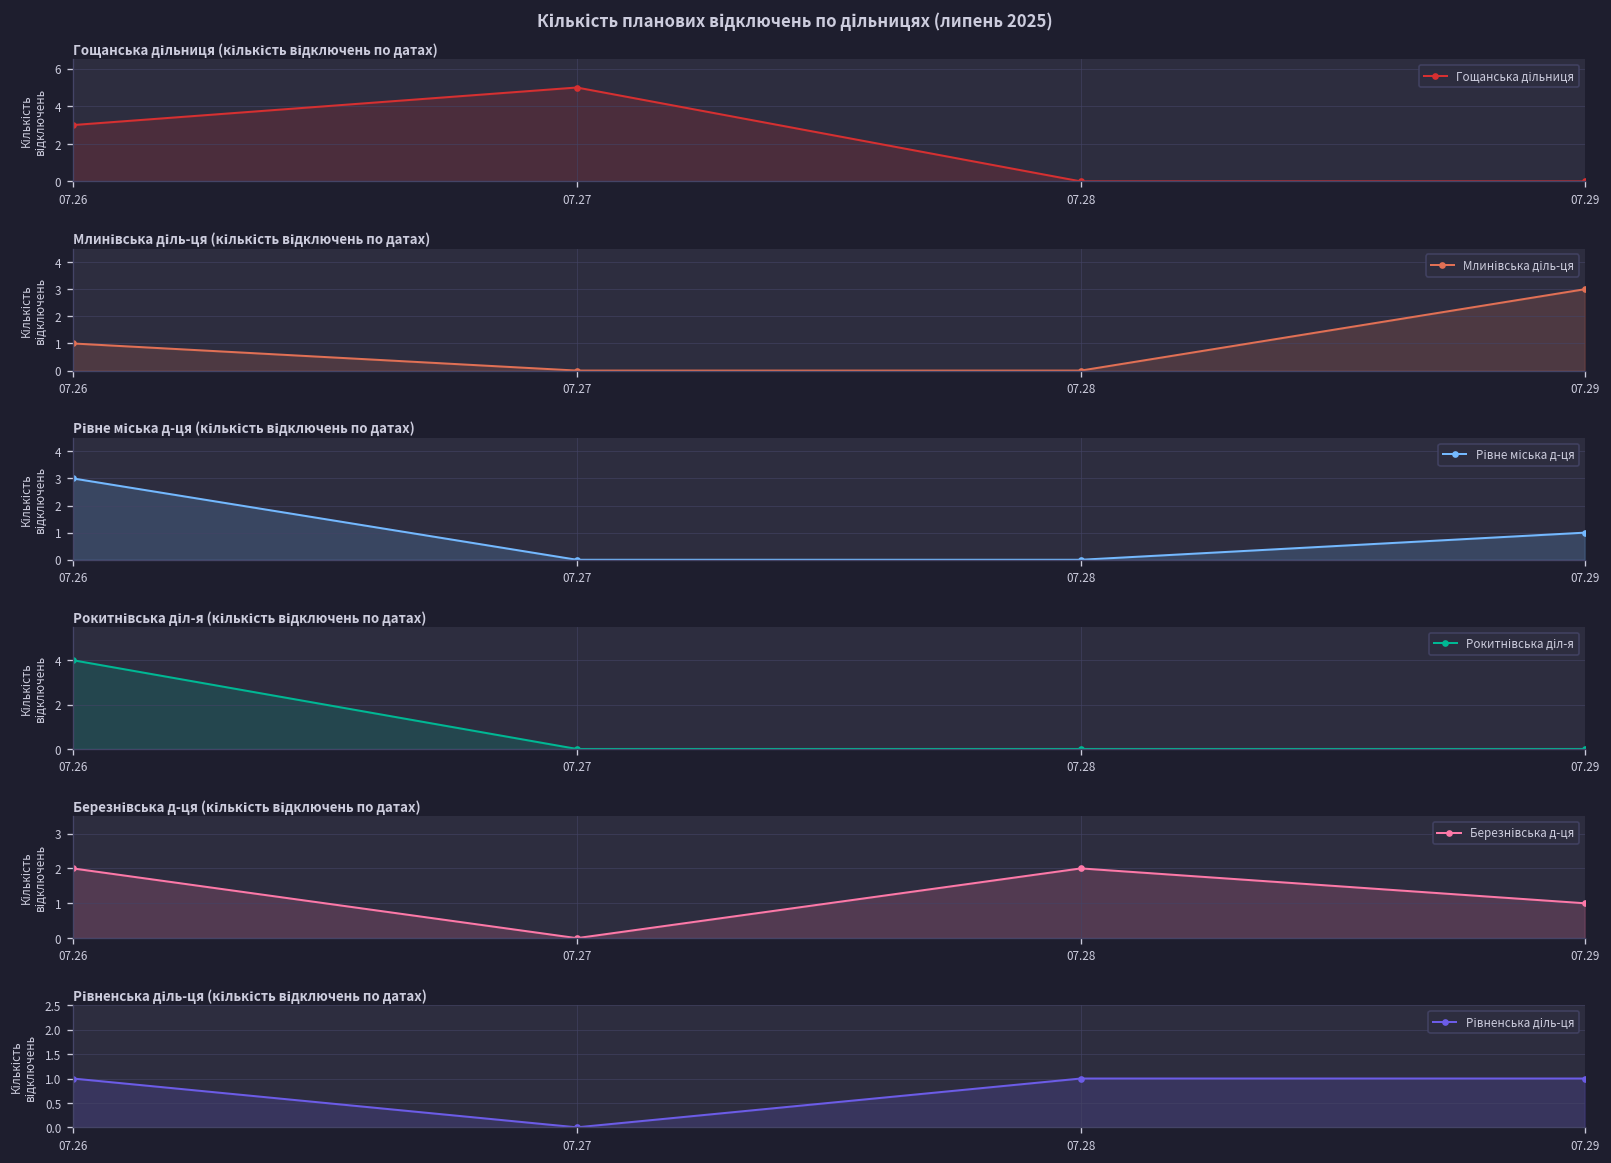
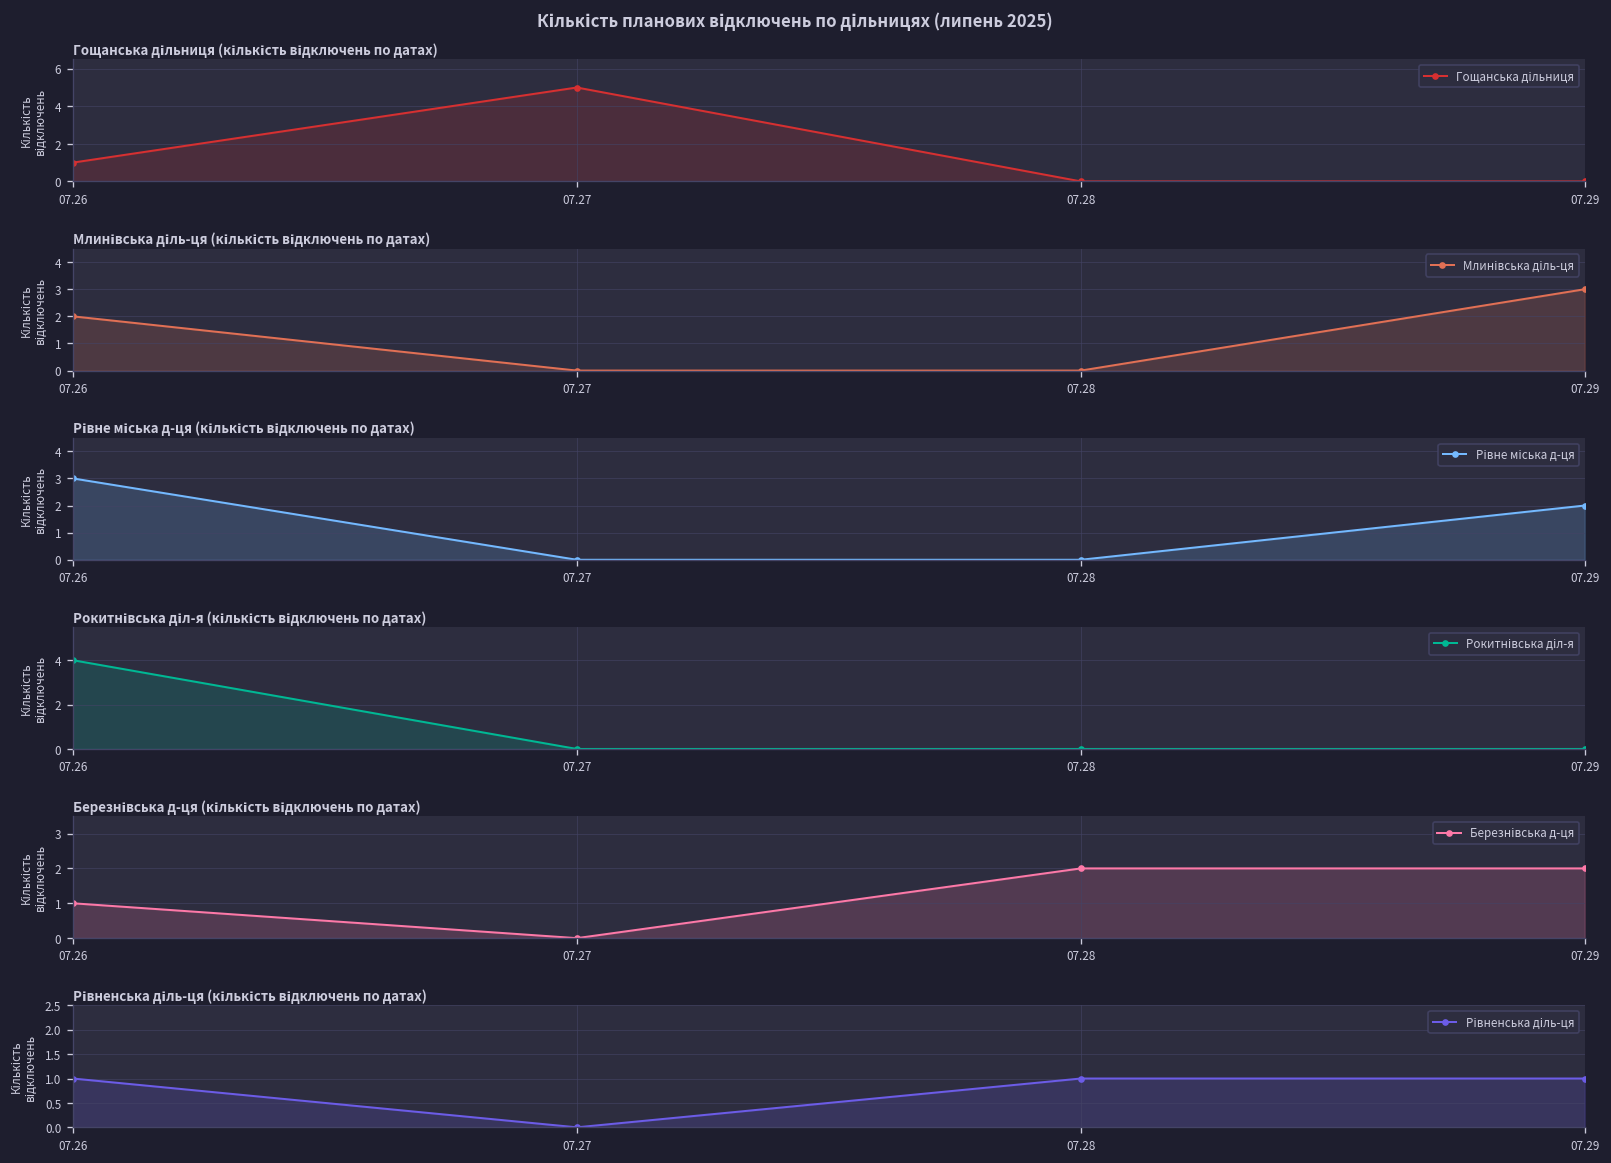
Гощанська дільниця (кількість відключень по датах), 07.26: 3 -> 1
Млинівська діль-ця (кількість відключень по датах), 07.26: 1 -> 2
Рівне міська д-ця (кількість відключень по датах), 07.29: 1 -> 2
Березнівська д-ця (кількість відключень по датах), 07.26: 2 -> 1
Березнівська д-ця (кількість відключень по датах), 07.29: 1 -> 2
